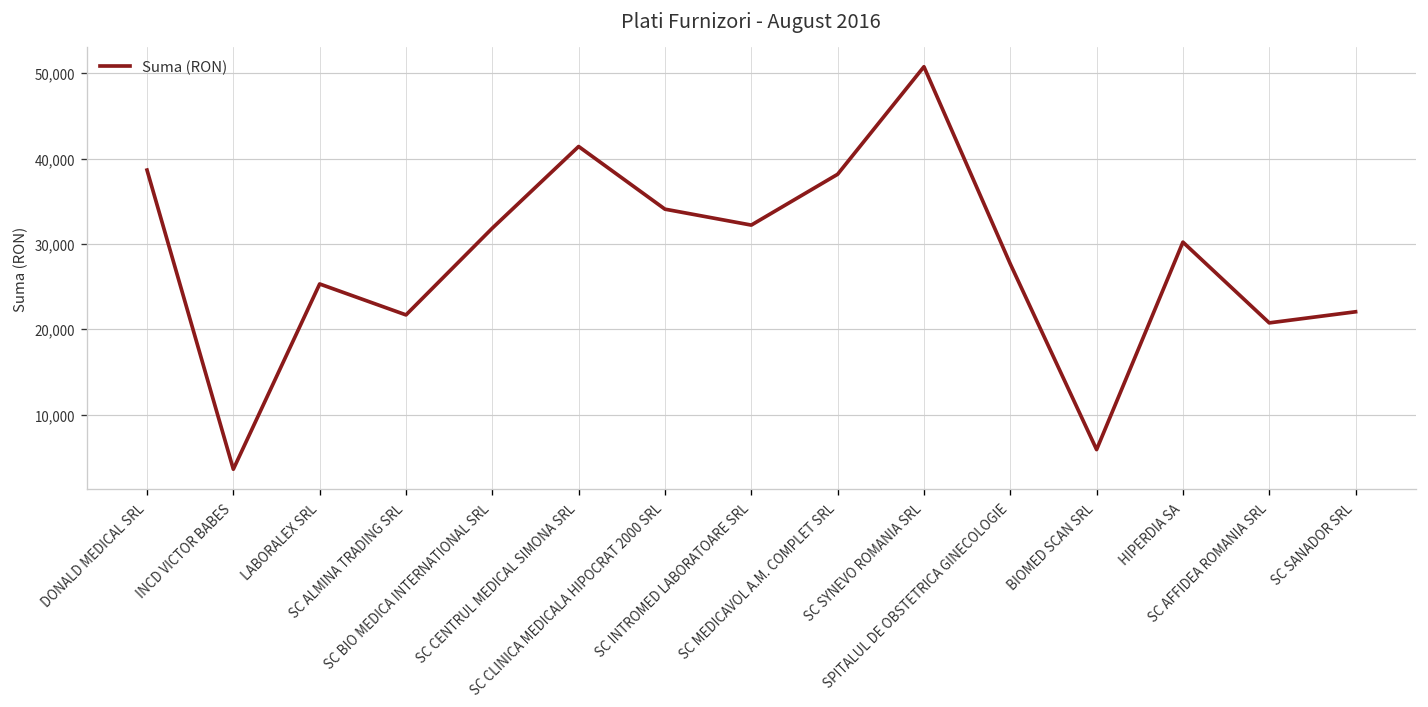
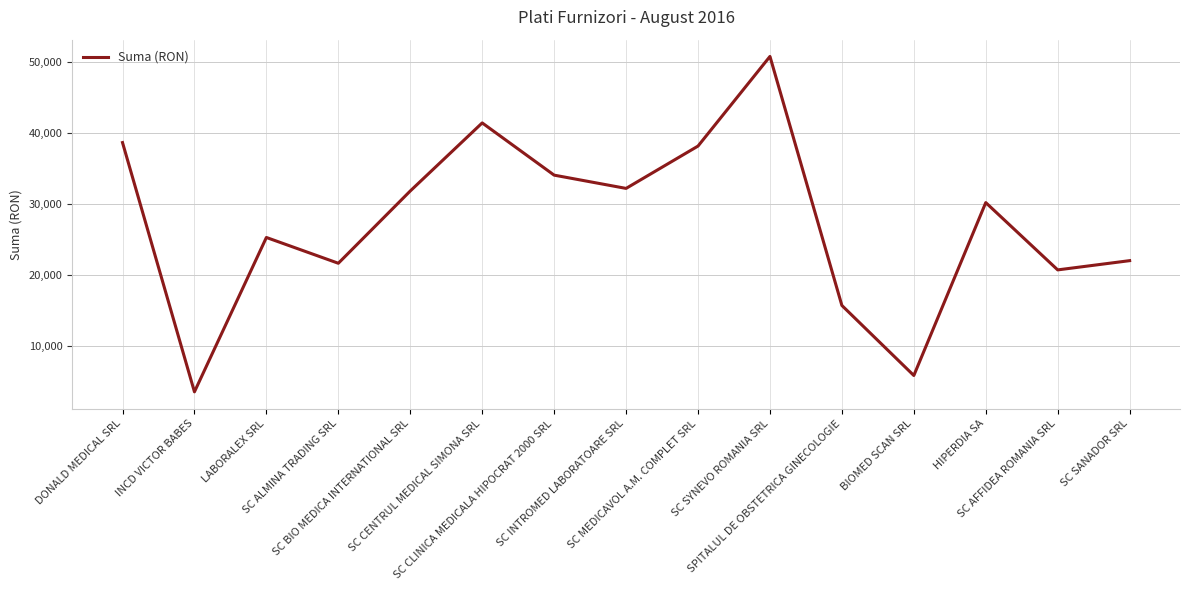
SPITALUL DE OBSTETRICA GINECOLOGIE: 28,000 -> 16,000
